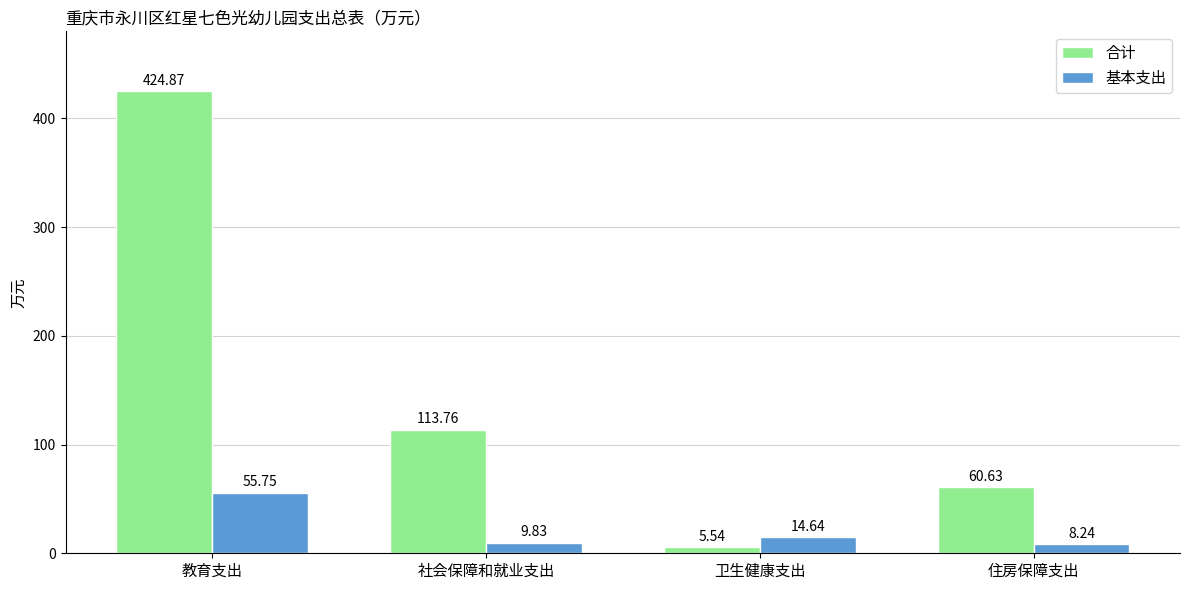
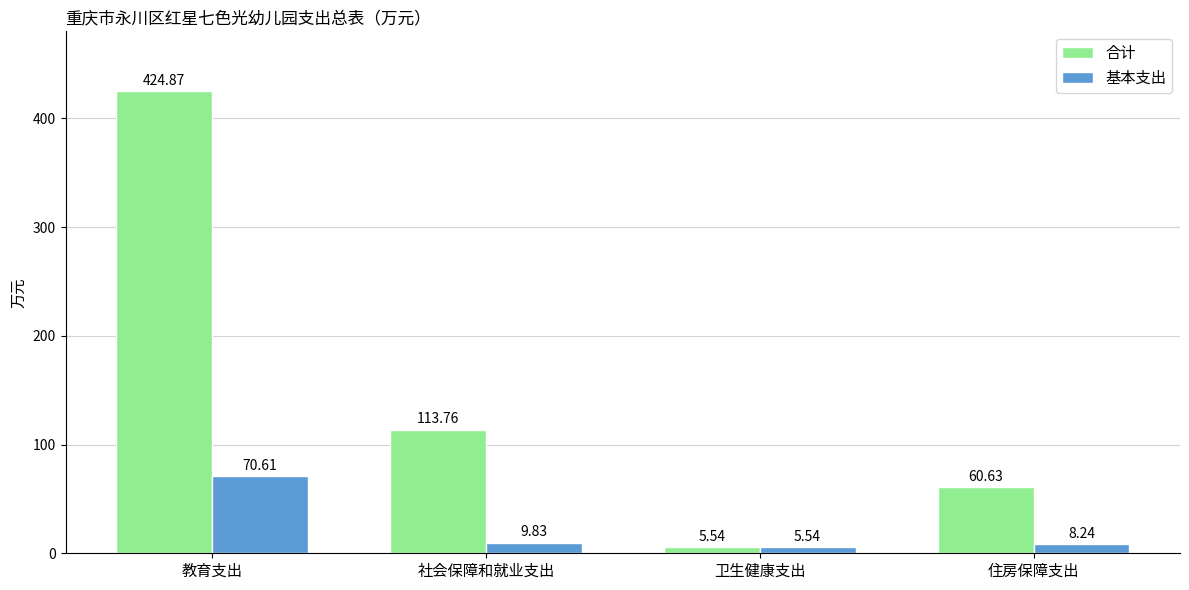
基本支出, 教育支出: 55.75 -> 70.61
基本支出, 卫生健康支出: 14.64 -> 5.54
